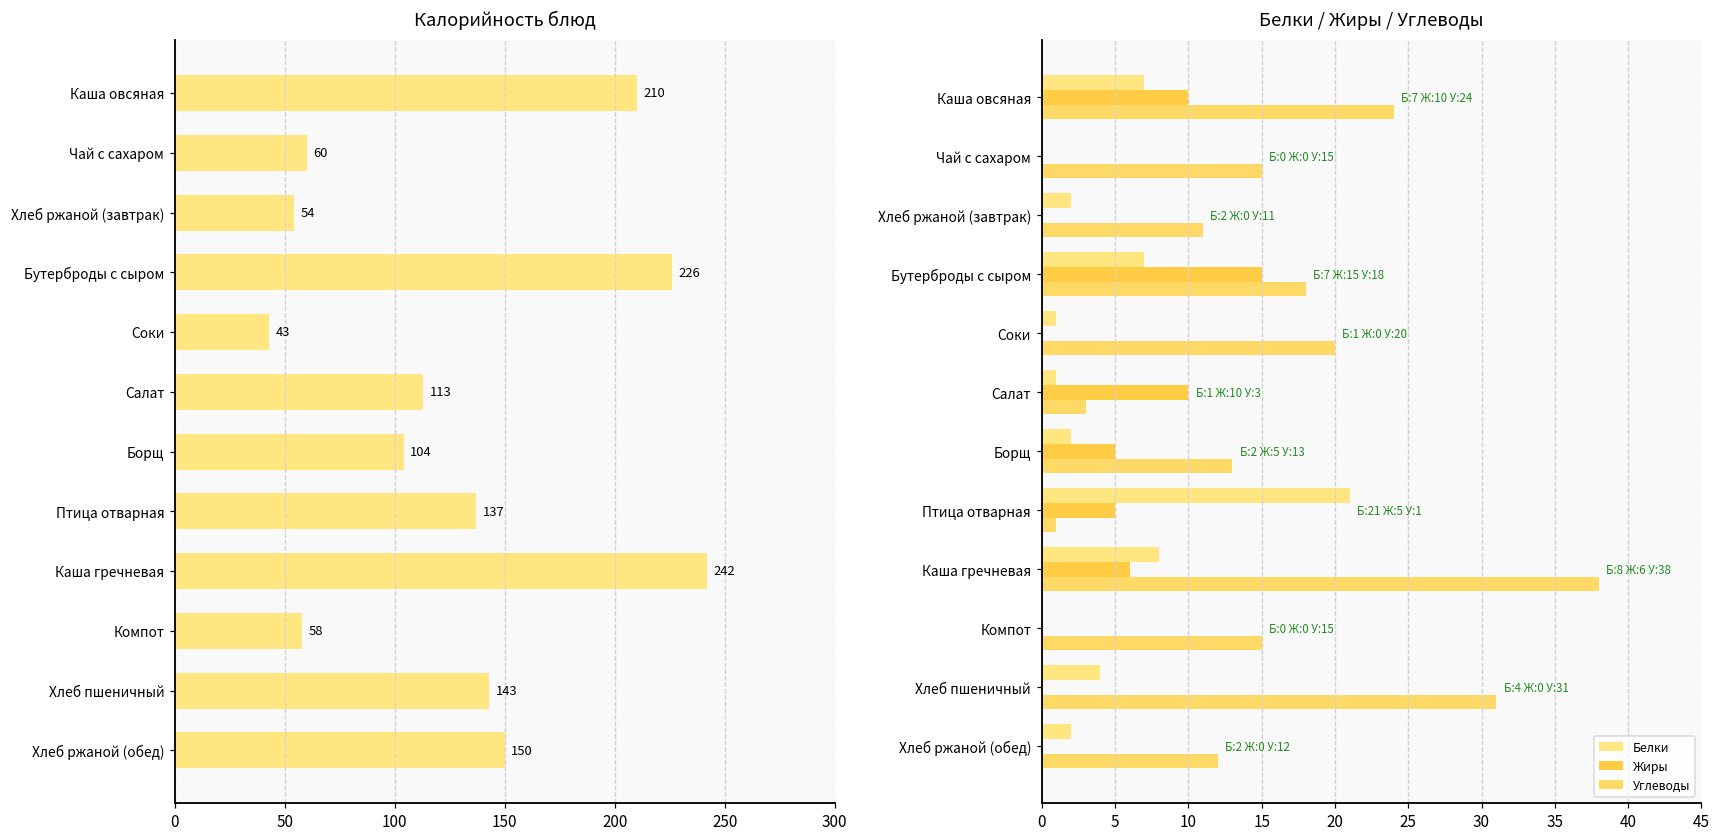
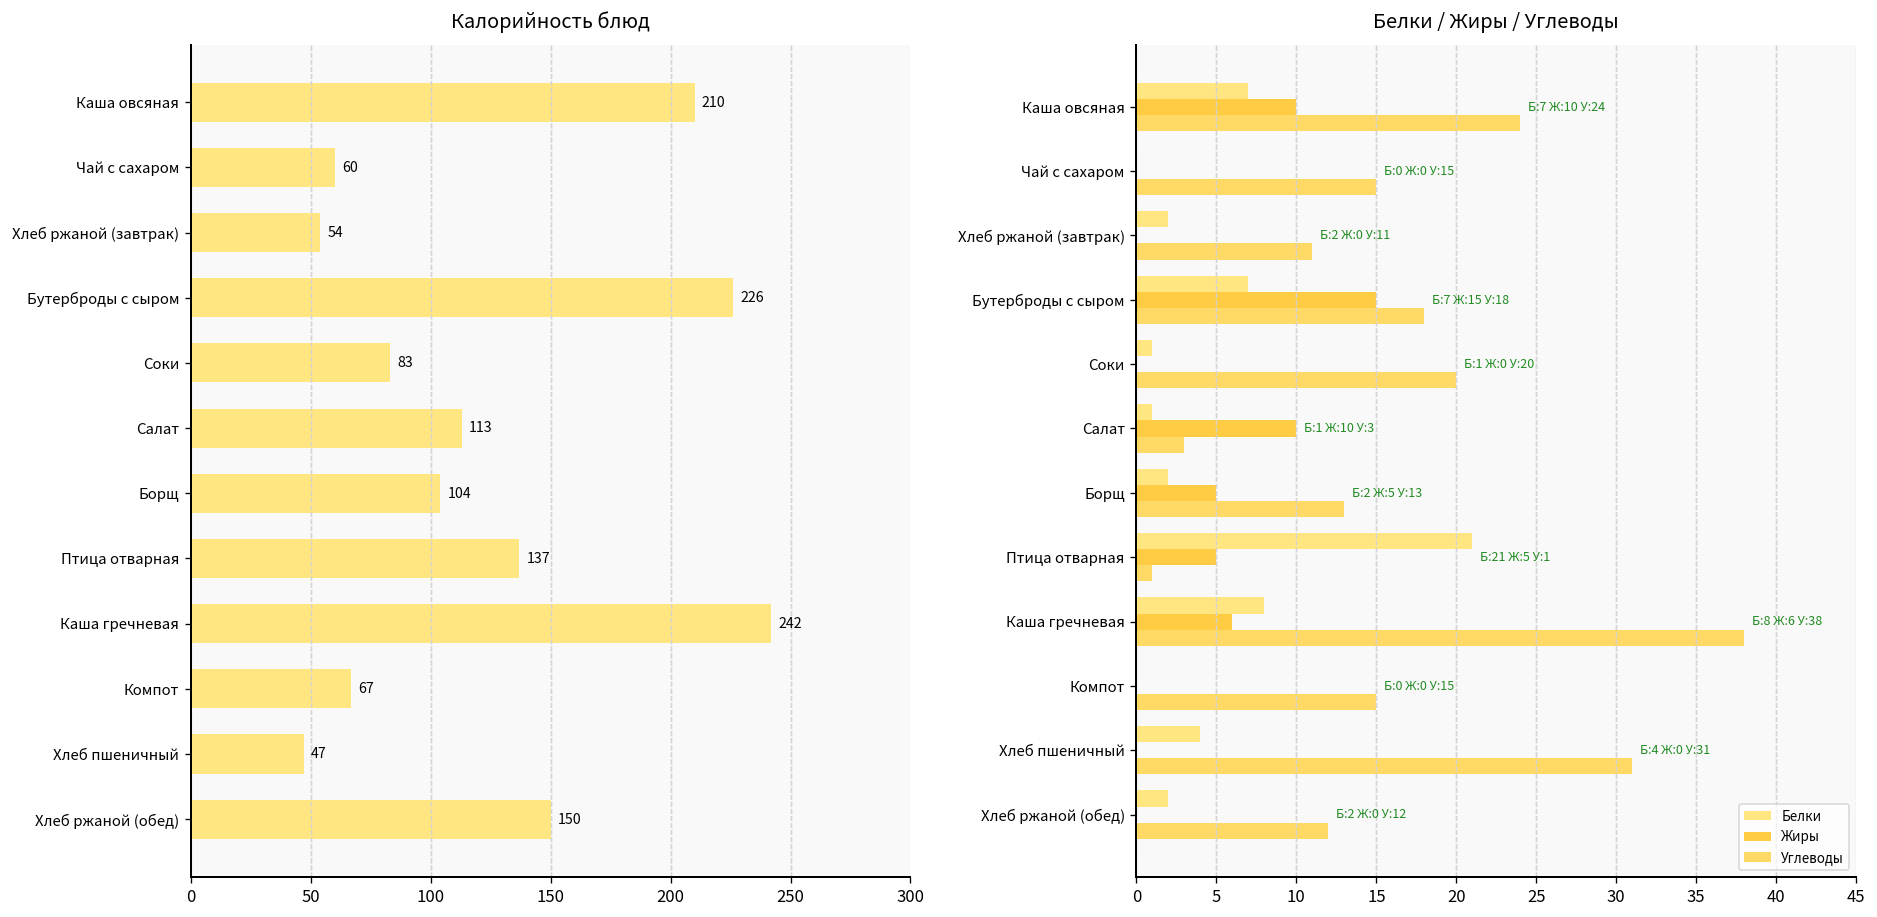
Калорийность блюд, Соки: 43 -> 83
Калорийность блюд, Компот: 58 -> 67
Калорийность блюд, Хлеб пшеничный: 143 -> 47
